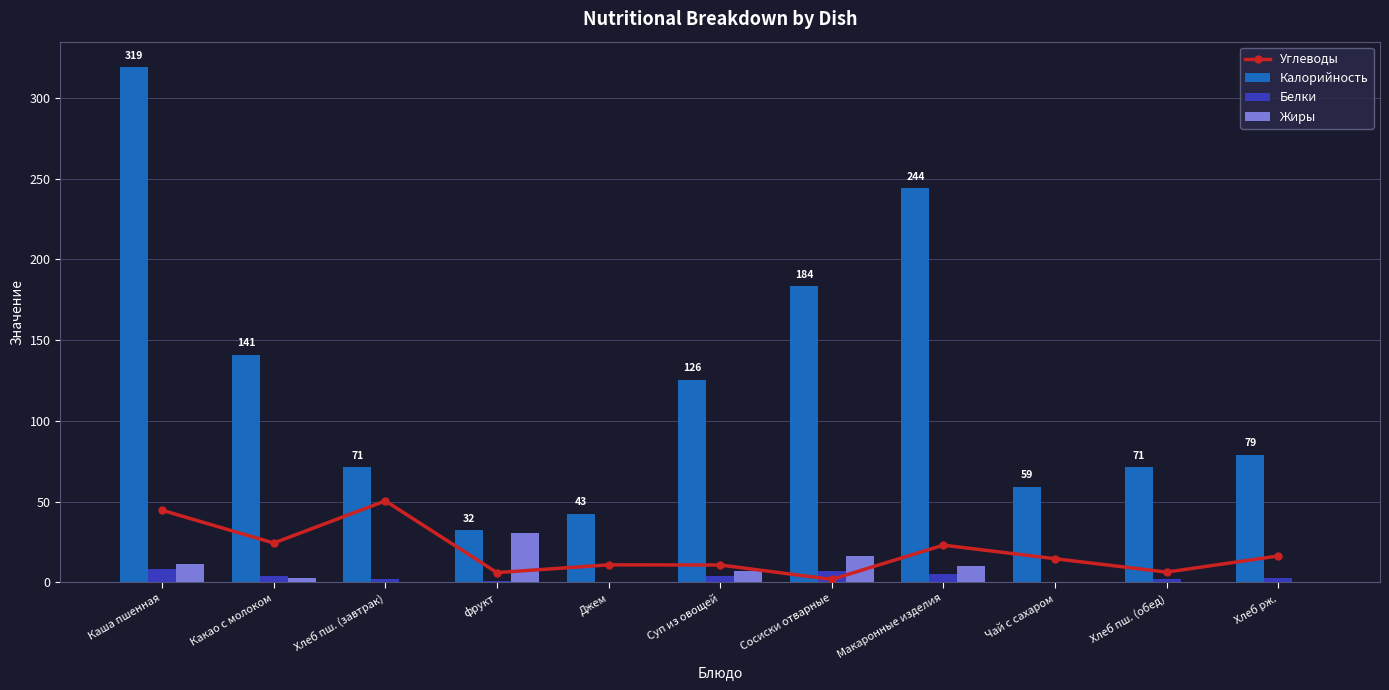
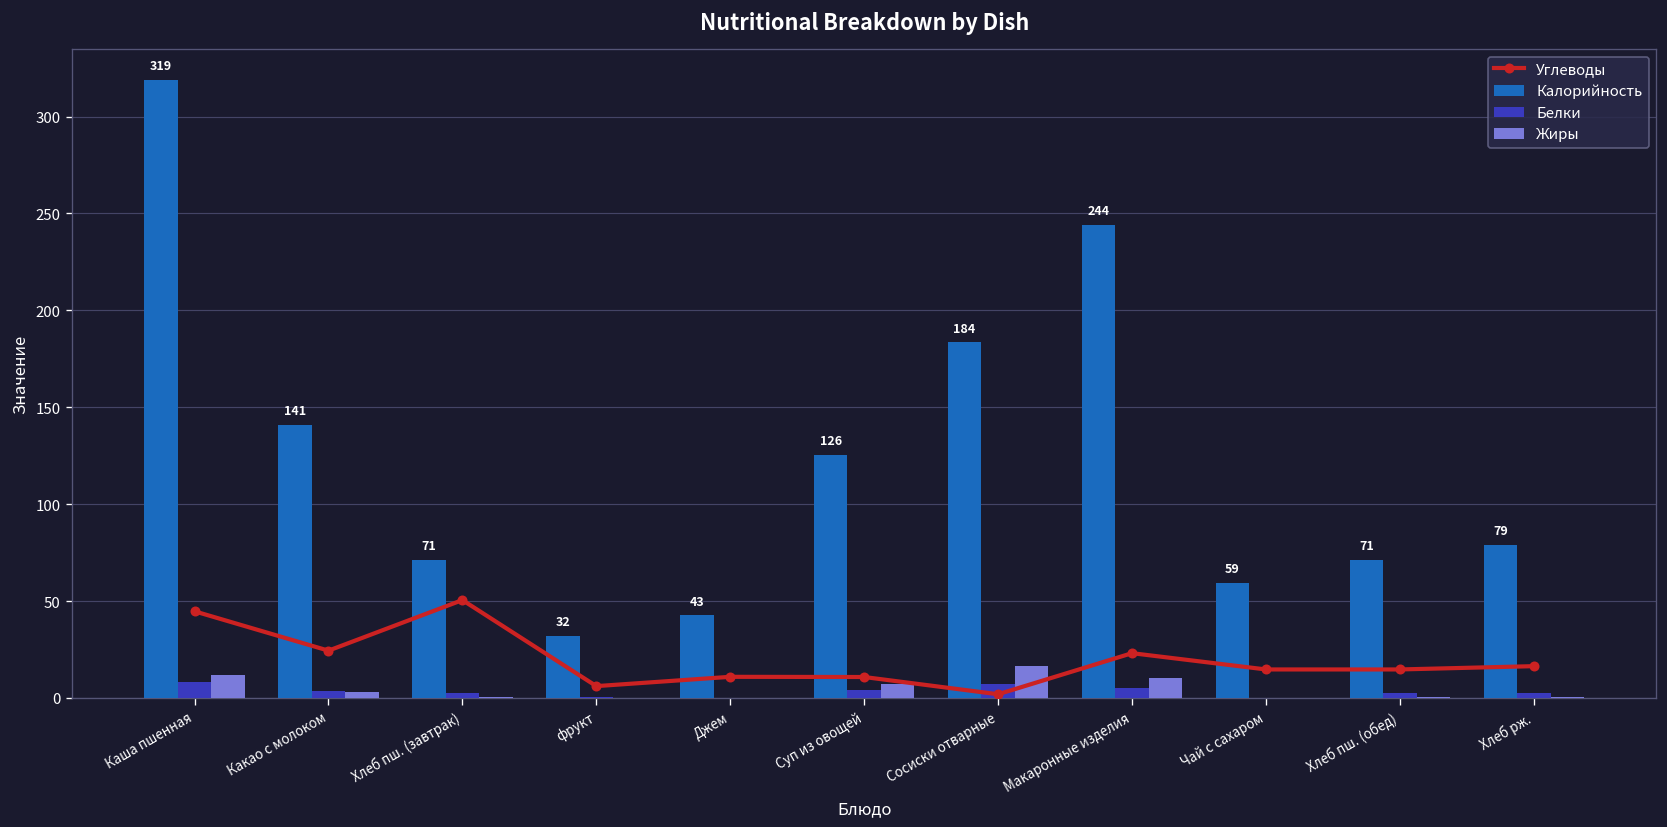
Жиры, фрукт: 30 -> 0
Углеводы, Хлеб пш. (обед): 6 -> 15
